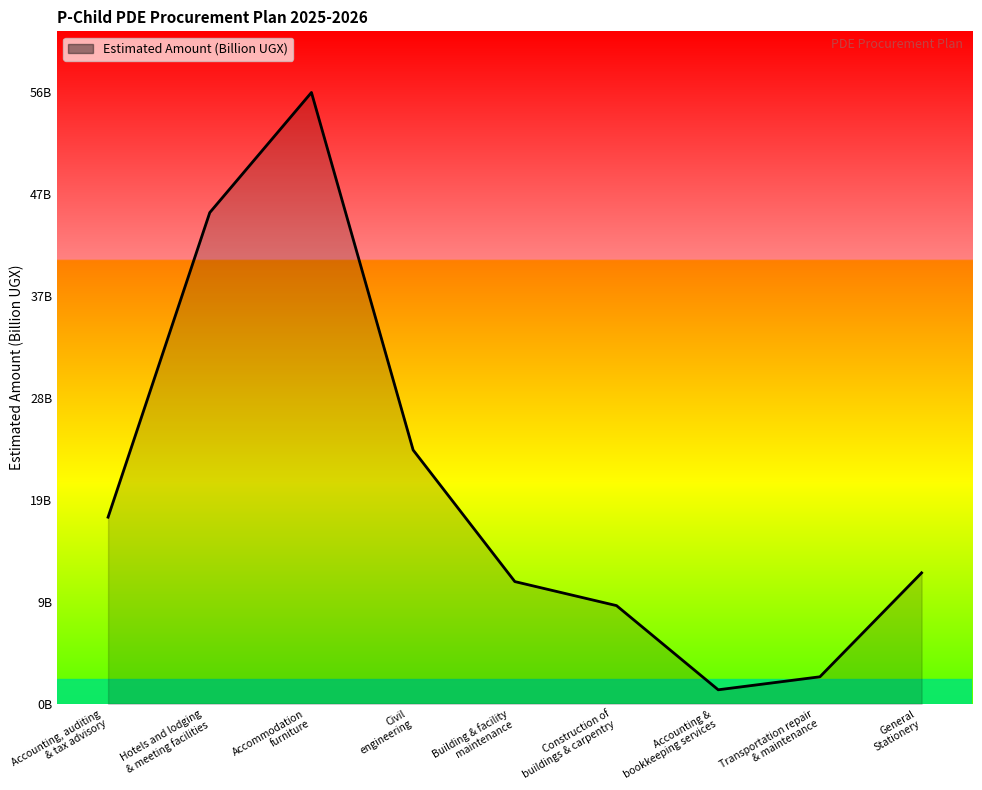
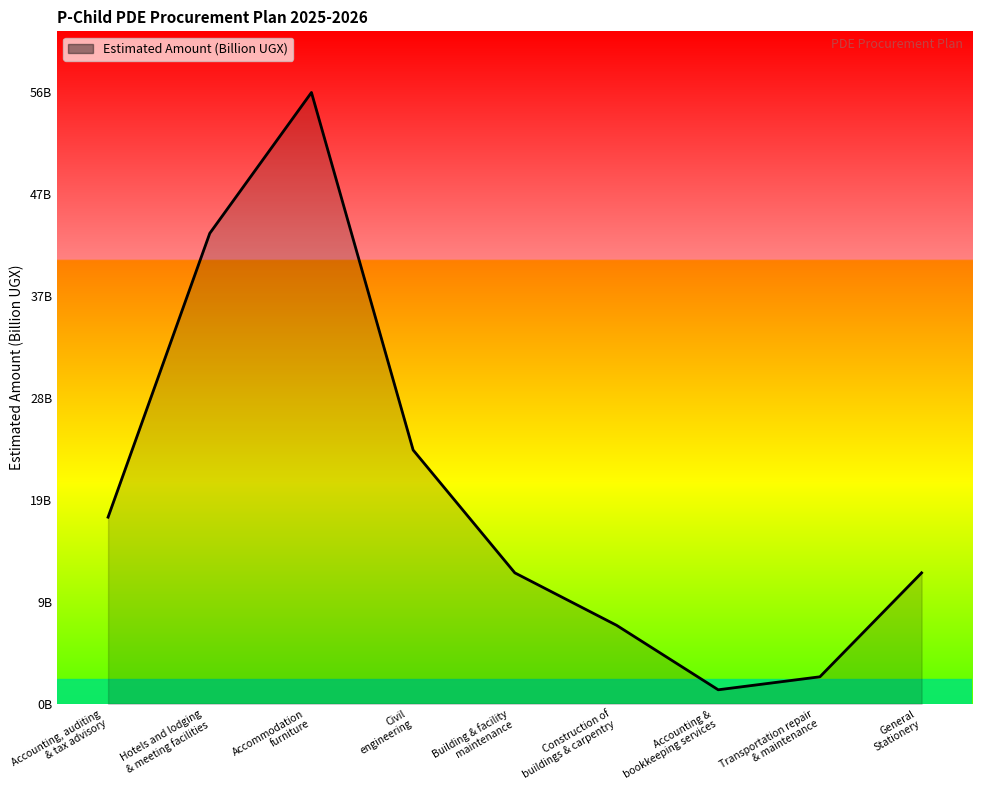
Hotels and lodging & meeting facilities: 45000000000 -> 43100000000
Building & facility maintenance: 11200000000 -> 12000000000
Construction of buildings & carpentry: 9000000000 -> 7200000000
